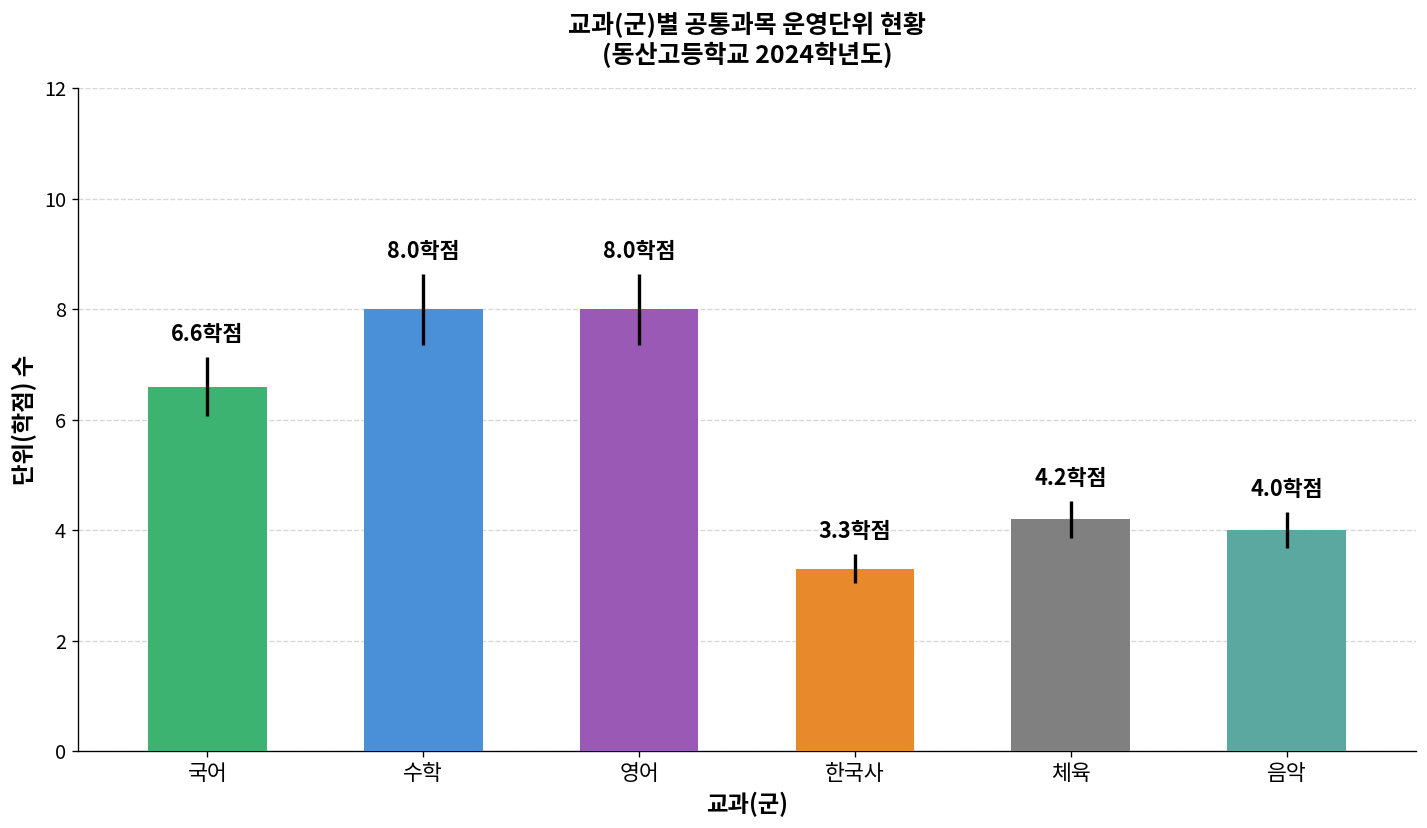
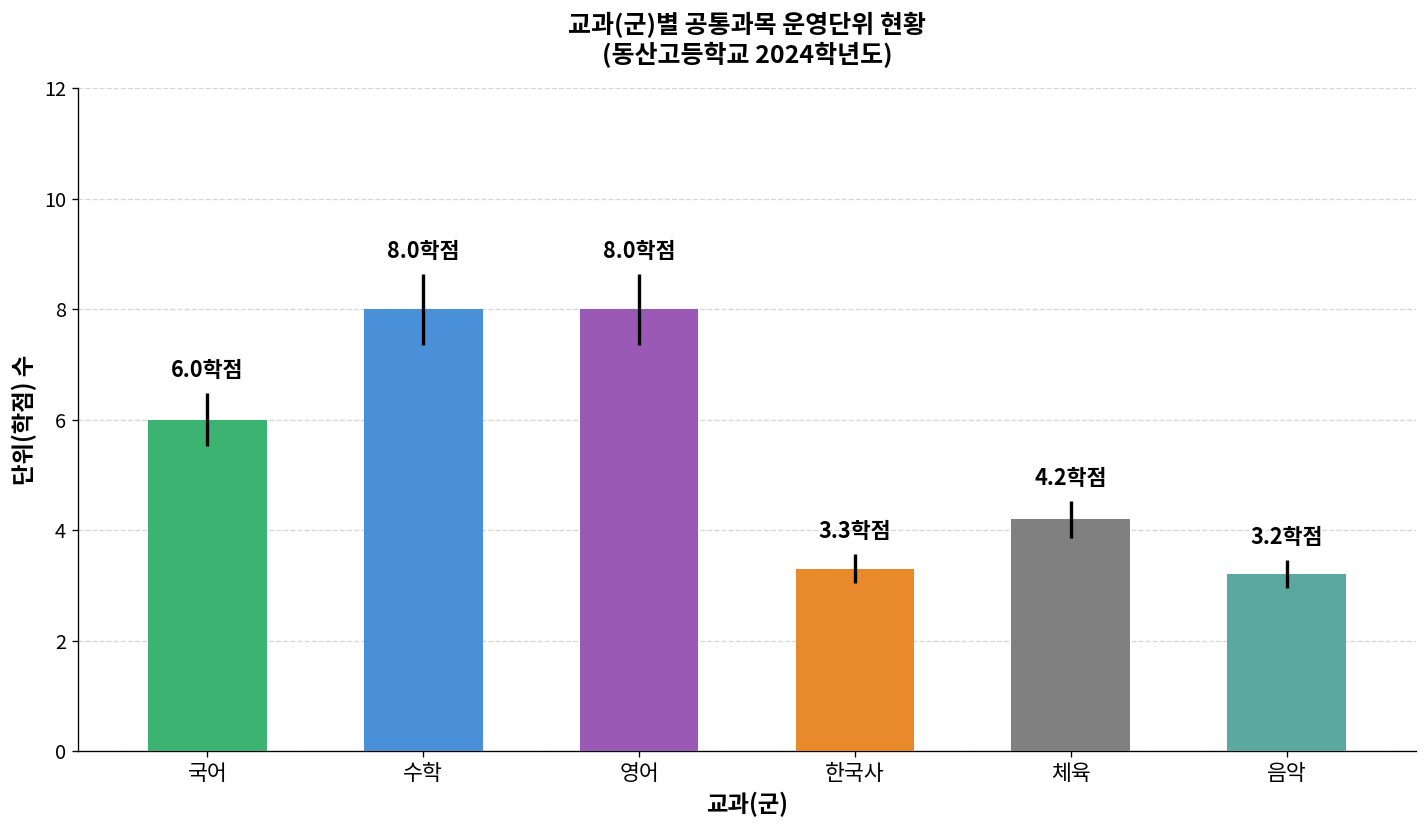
국어: 6.6 -> 6.0
음악: 4.0 -> 3.2
